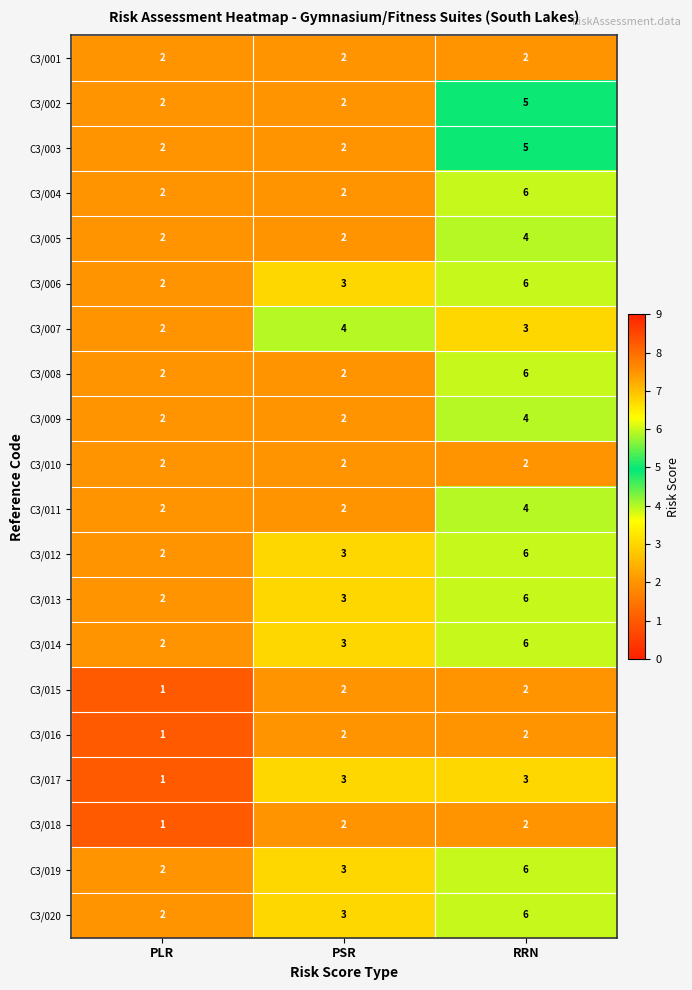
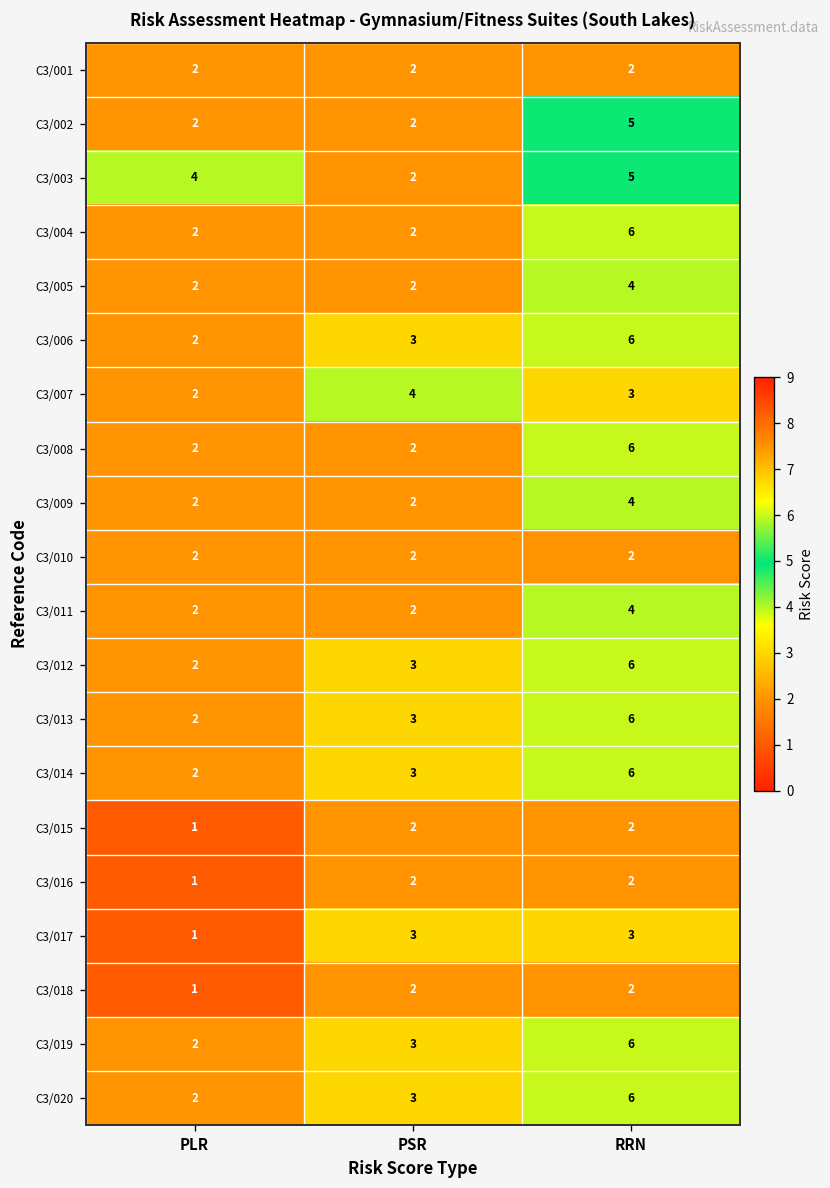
C3/003, PLR: 2 -> 4
